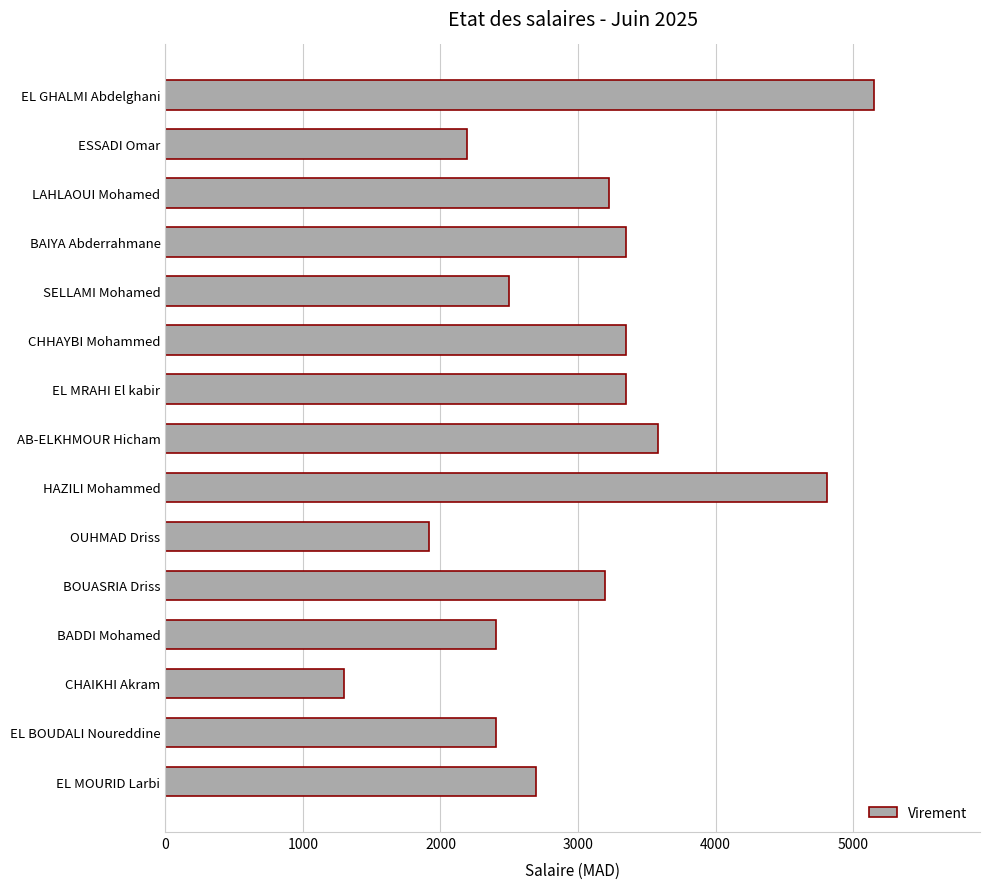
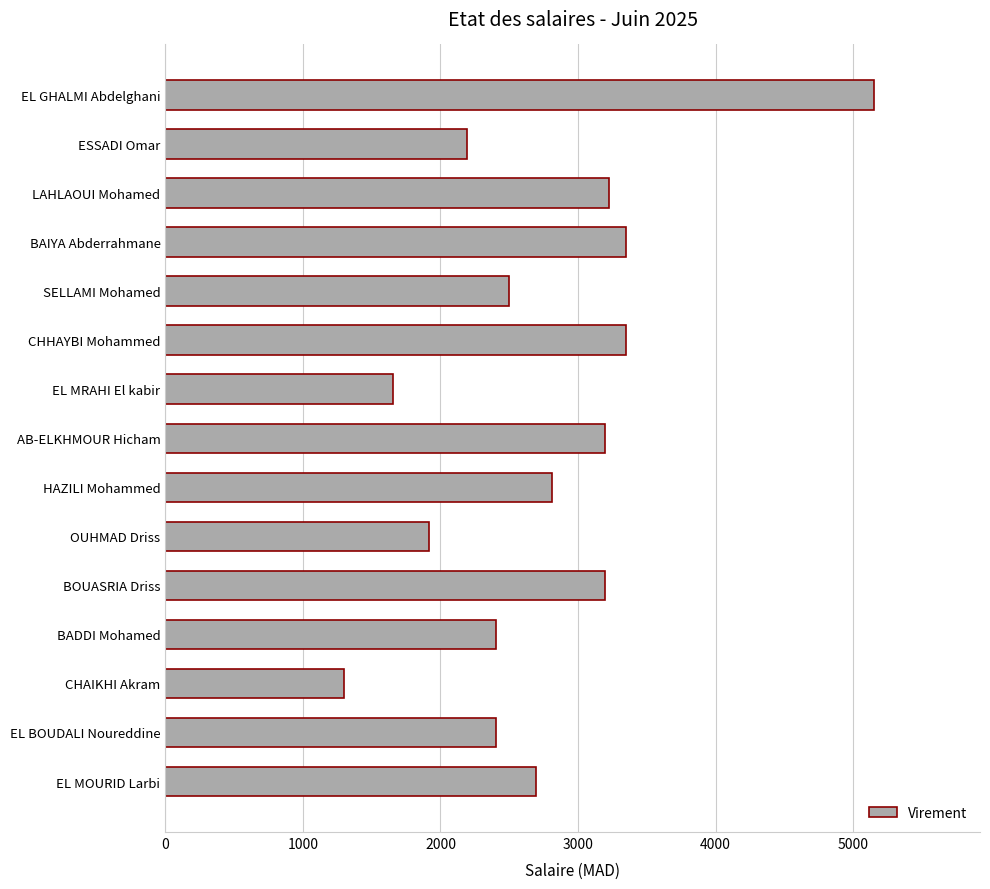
EL MRAHI El kabir: 3350 -> 1660
AB-ELKHMOUR Hicham: 3580 -> 3200
HAZILI Mohammed: 4810 -> 2810
